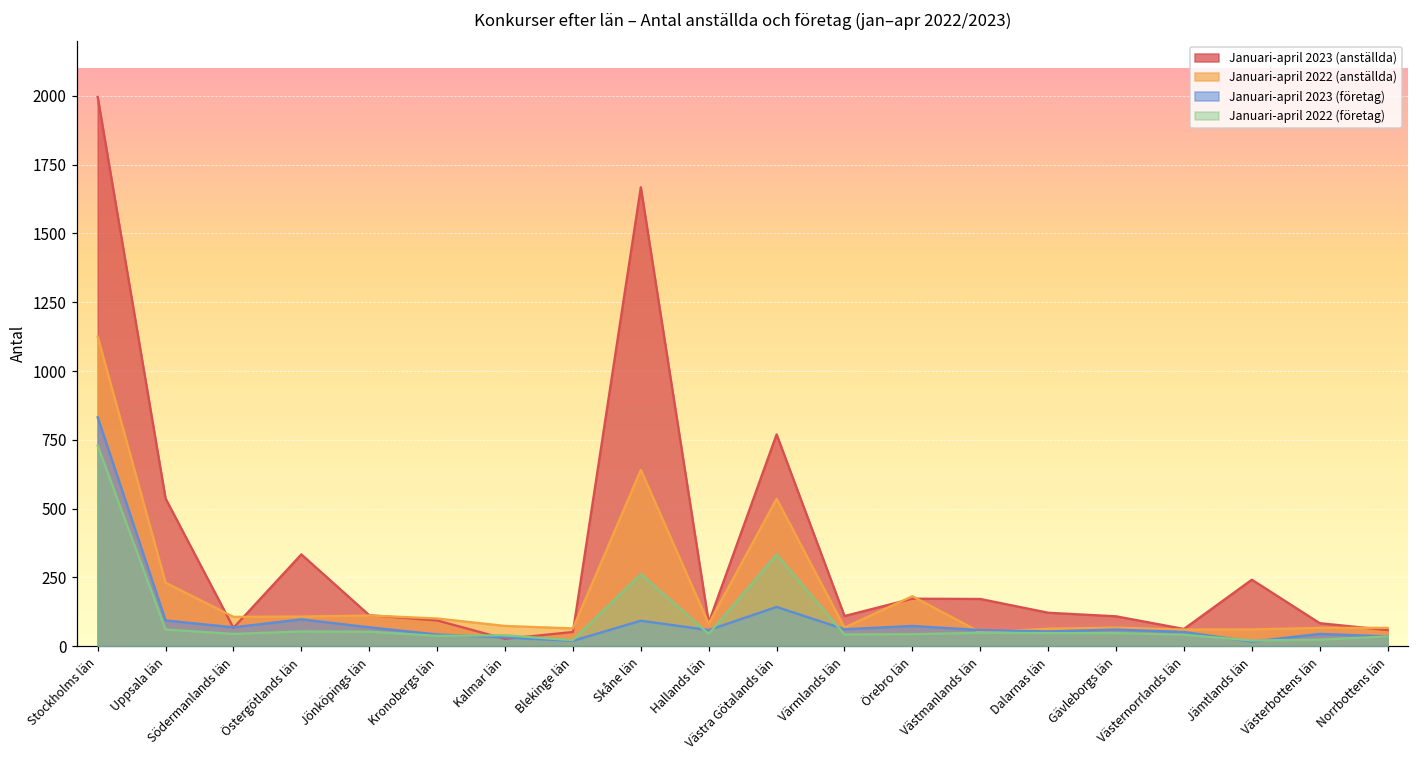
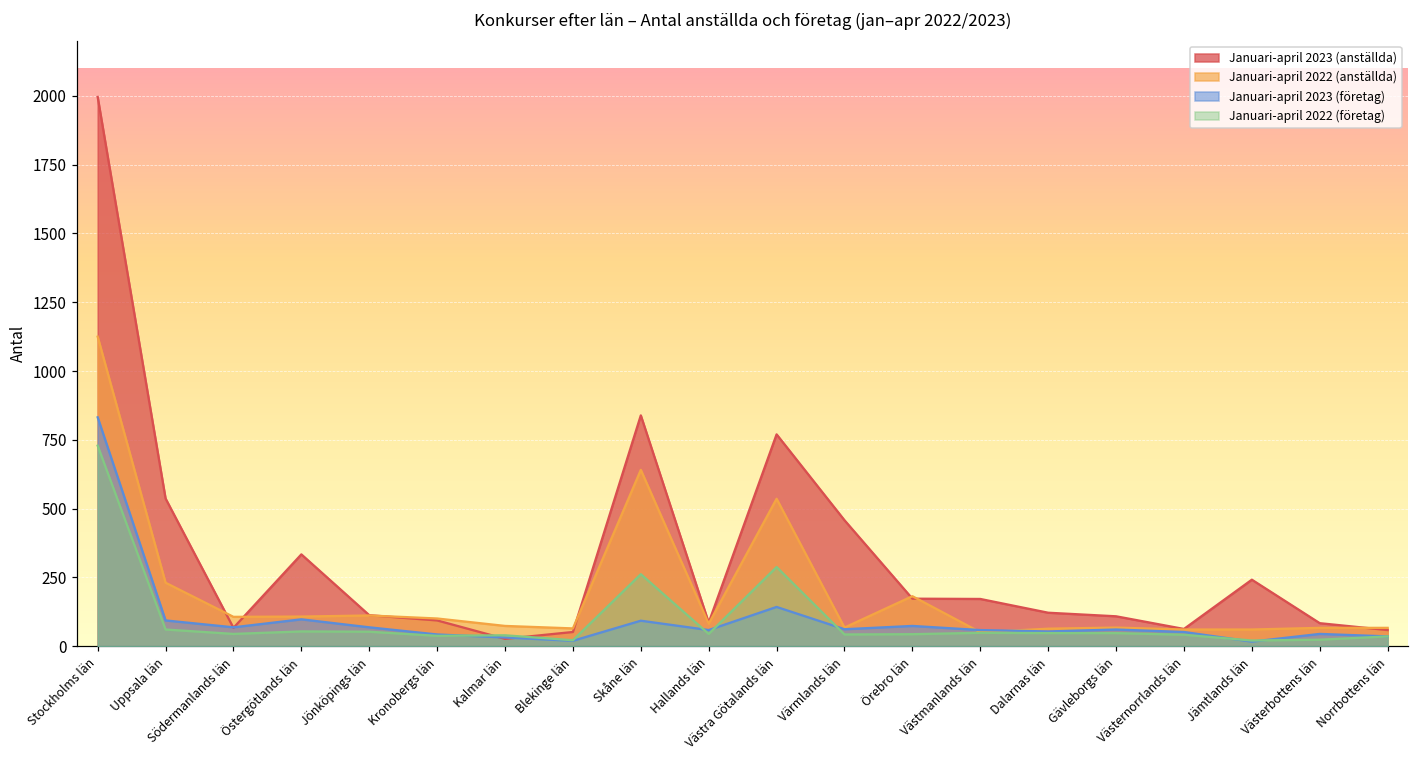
Januari-april 2023 (anställda), Skåne län: 1670 -> 840
Januari-april 2022 (företag), Västra Götalands län: 330 -> 290
Januari-april 2023 (anställda), Värmlands län: 110 -> 460
